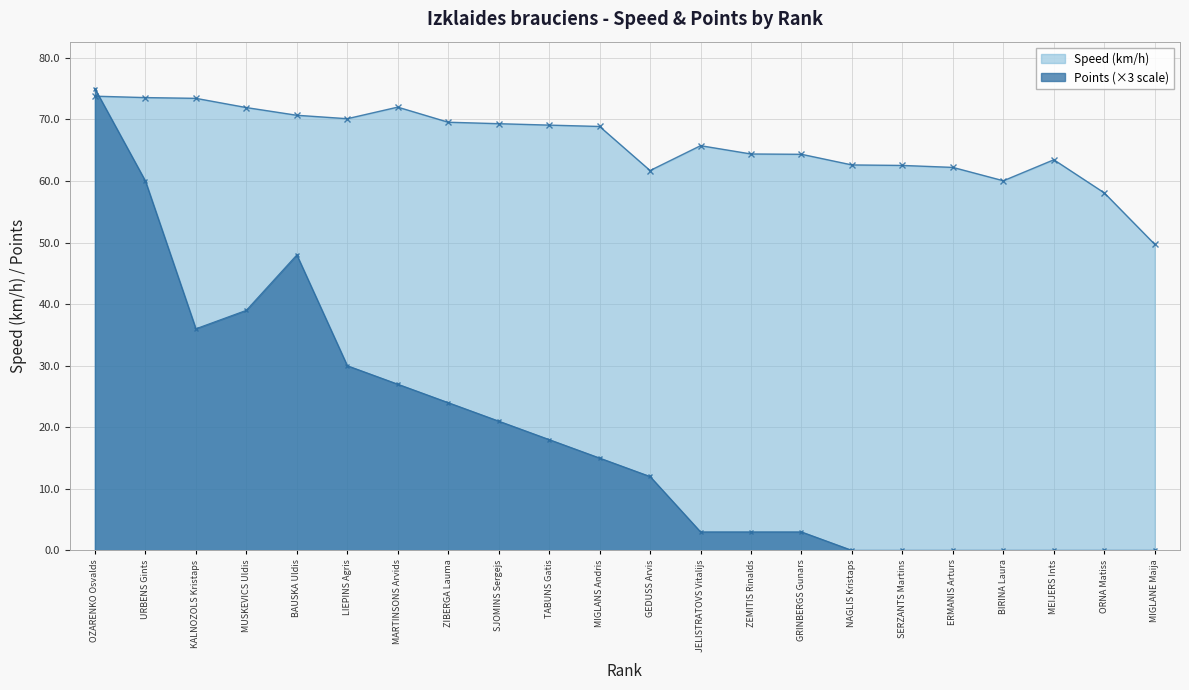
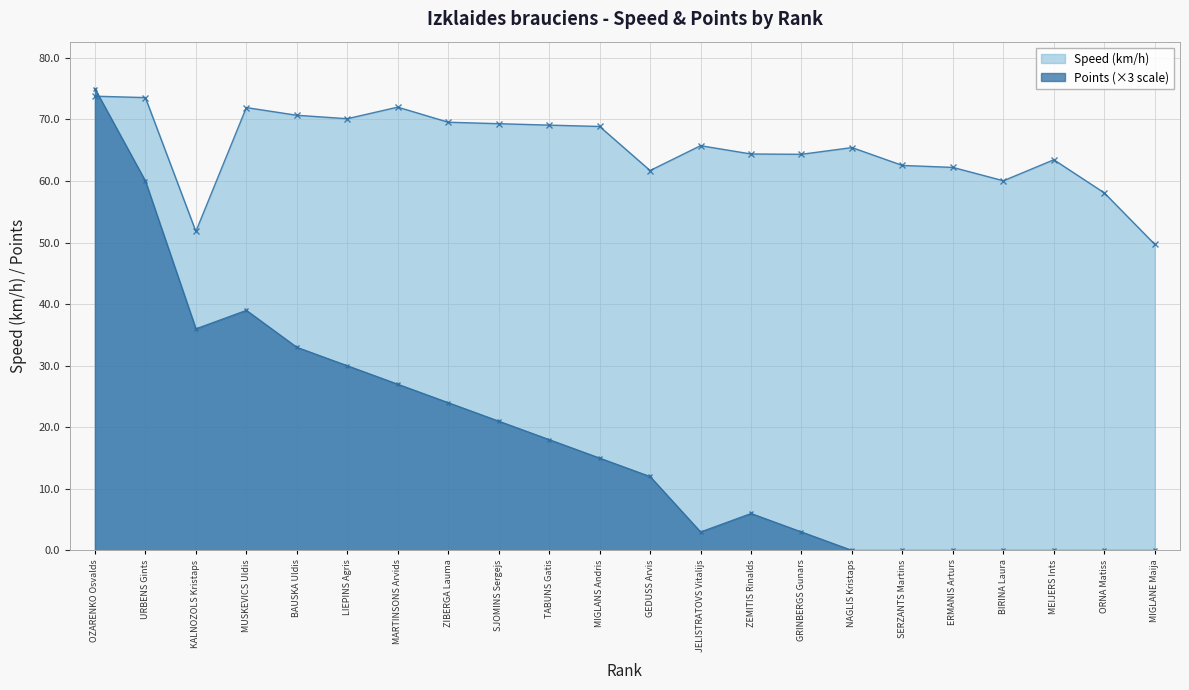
Speed (km/h), KALNOZOLS Kristaps: 73 -> 52
Points (×3 scale), BAUSKA Uldis: 48 -> 33
Points (×3 scale), ZEMITIS Rinalds: 3 -> 6
Speed (km/h), NAGLIS Kristaps: 63 -> 65
